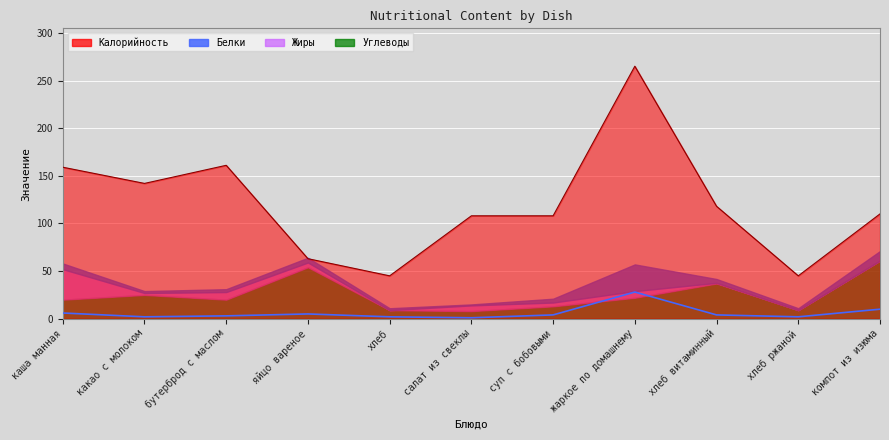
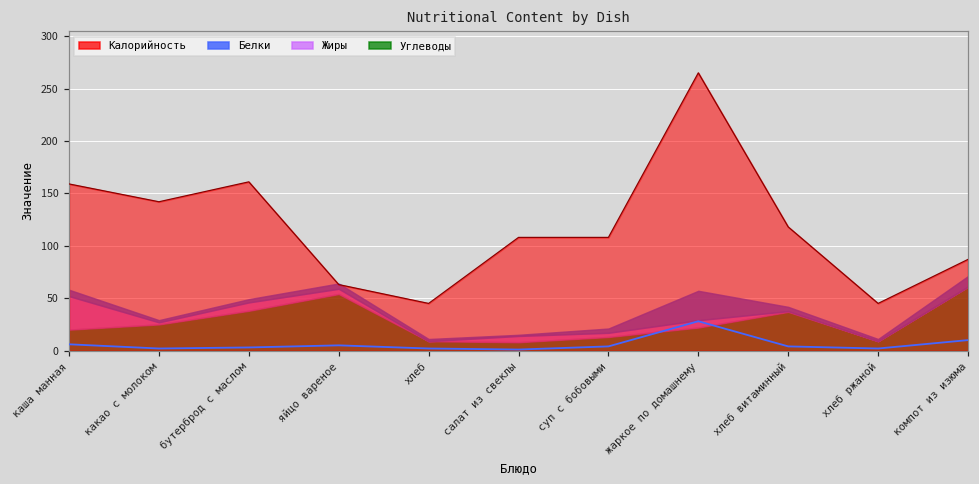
Углеводы, бутерброд с маслом: 20 -> 40
Калорийность, компот из изюма: 110 -> 90
